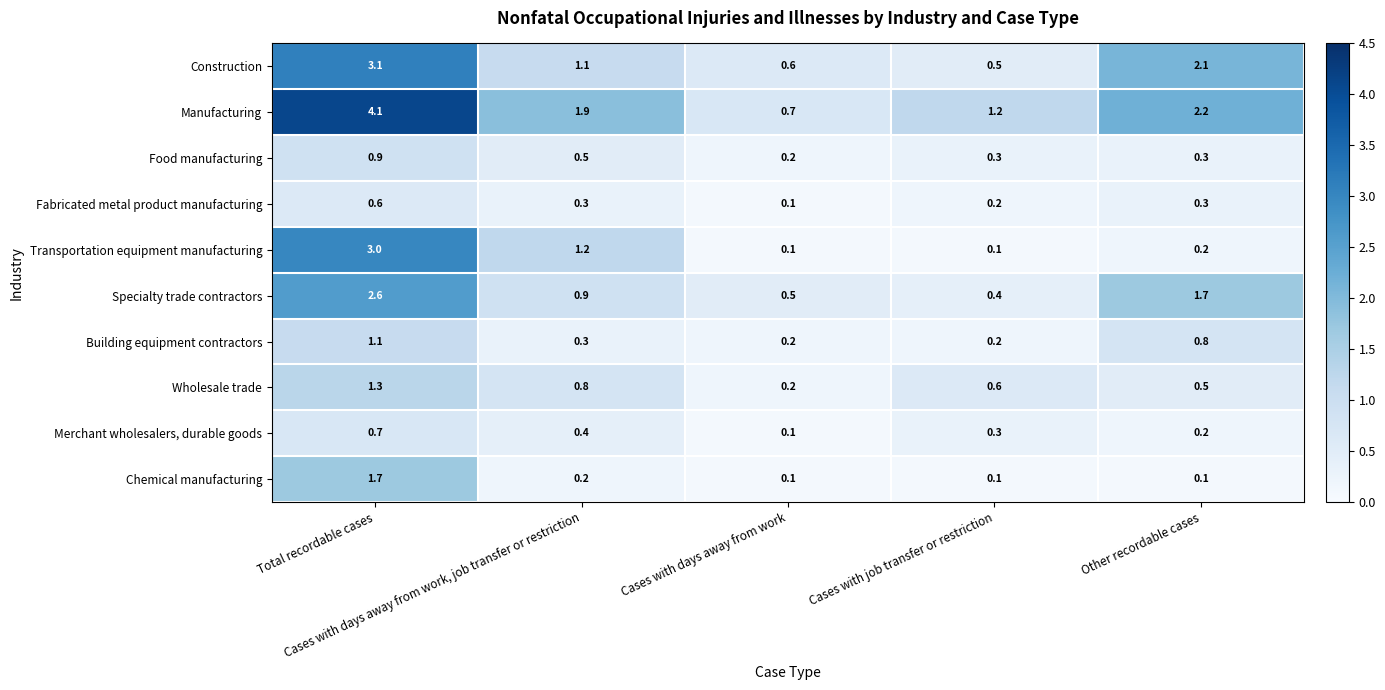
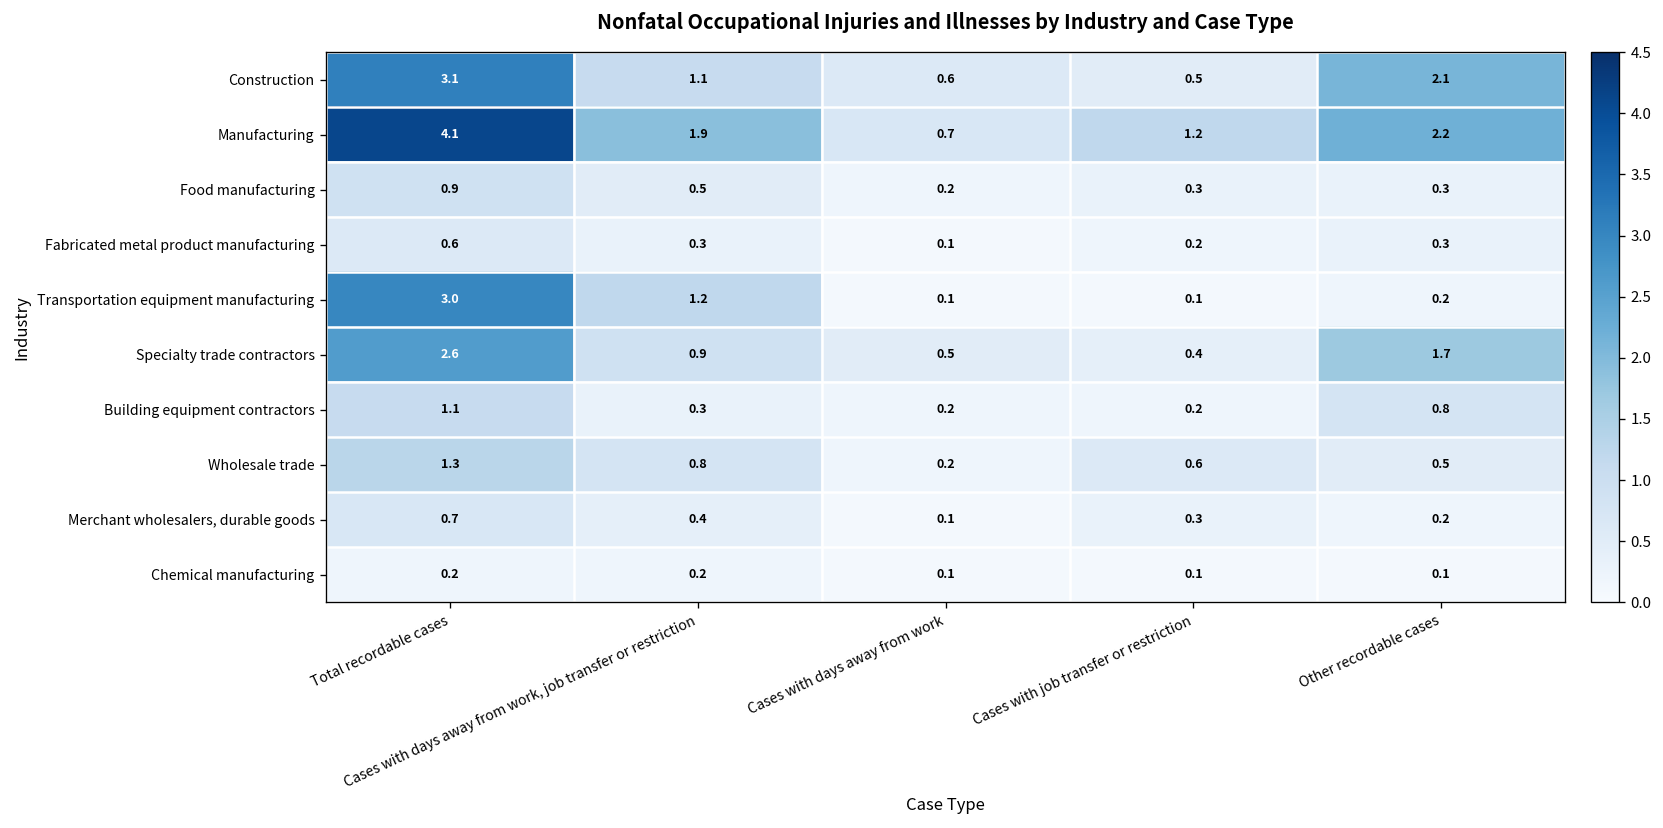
Chemical manufacturing, Total recordable cases: 1.7 -> 0.2
